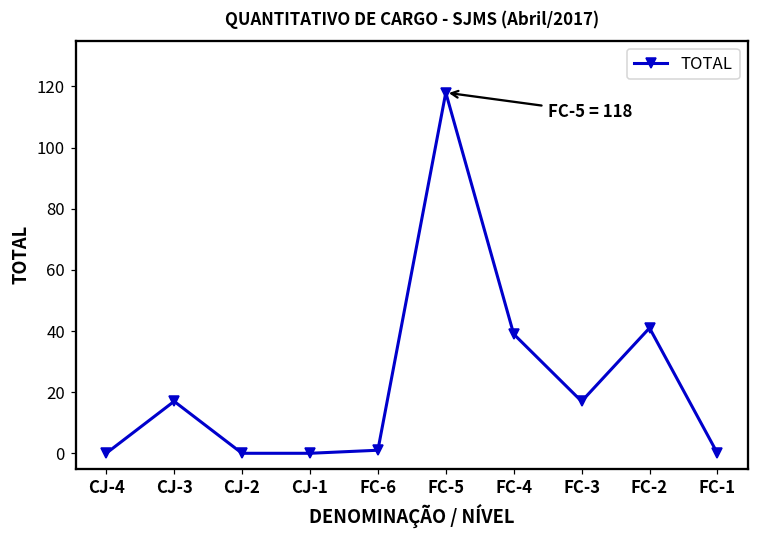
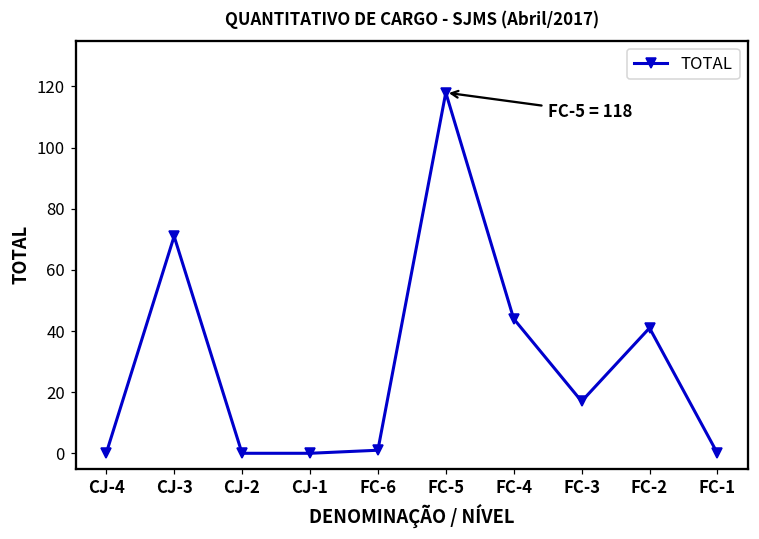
CJ-3: 17 -> 71
FC-4: 39 -> 44
